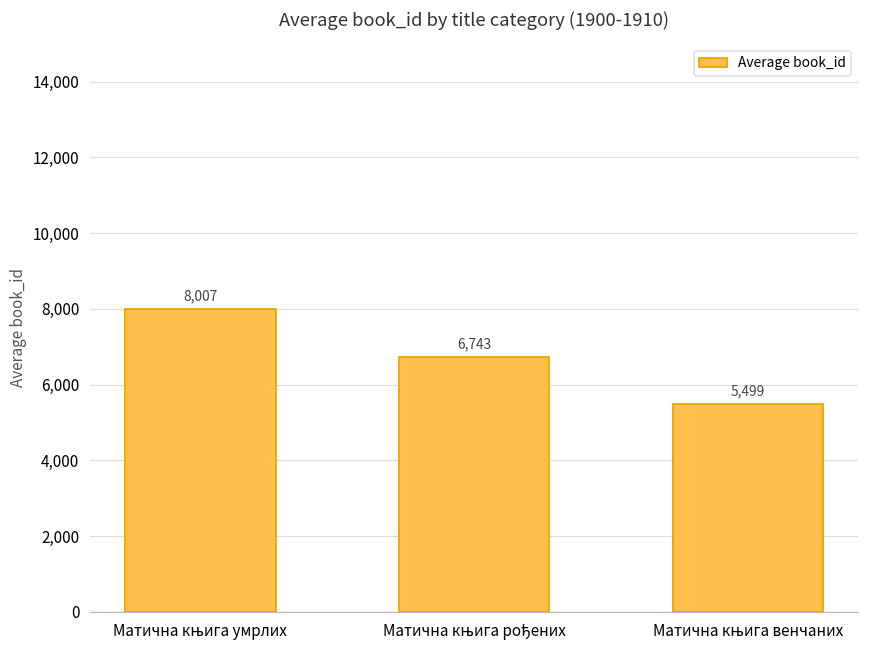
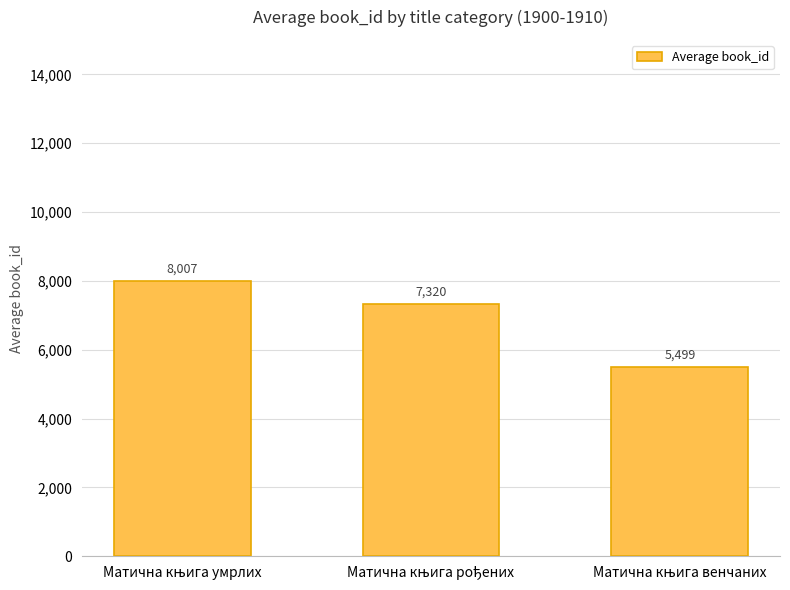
Матична књига рођених: 6,743 -> 7,320
